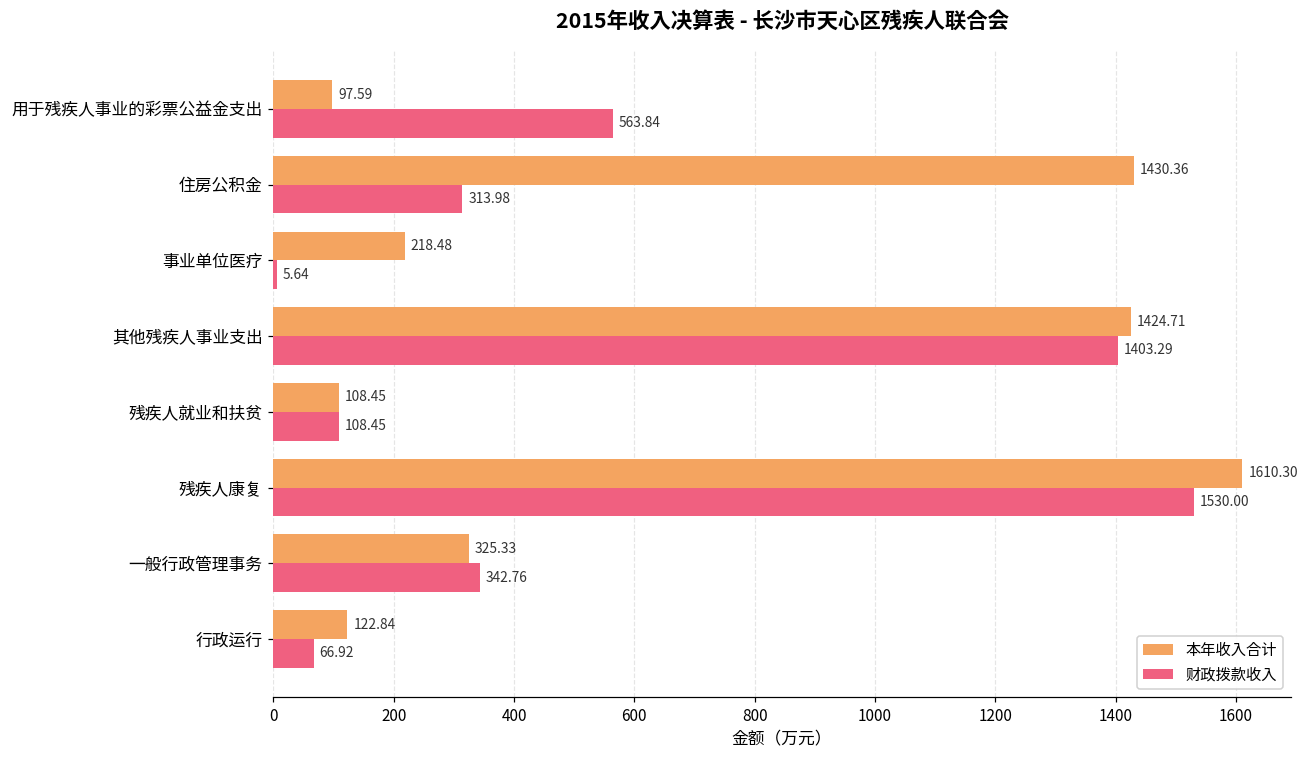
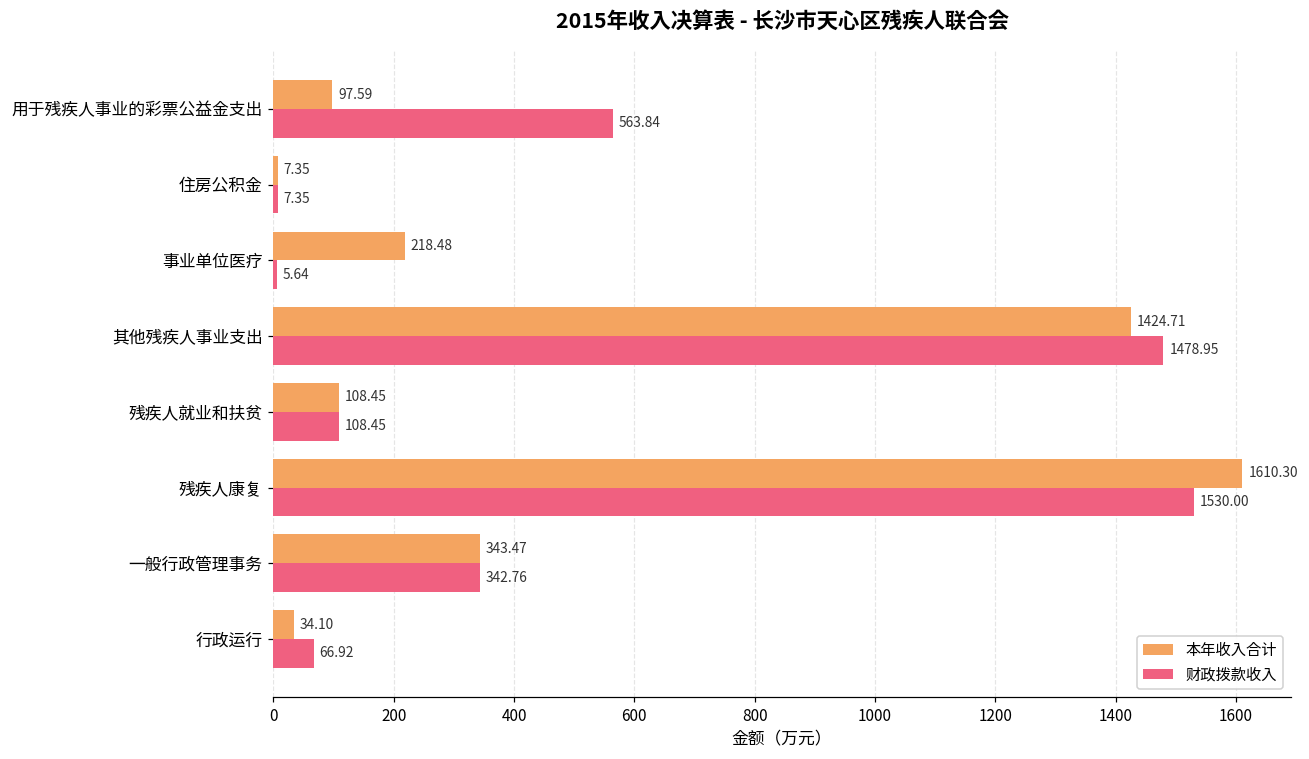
本年收入合计, 住房公积金: 1430.36 -> 7.35
财政拨款收入, 住房公积金: 313.98 -> 7.35
财政拨款收入, 其他残疾人事业支出: 1403.29 -> 1478.95
本年收入合计, 一般行政管理事务: 325.33 -> 343.47
本年收入合计, 行政运行: 122.84 -> 34.10
